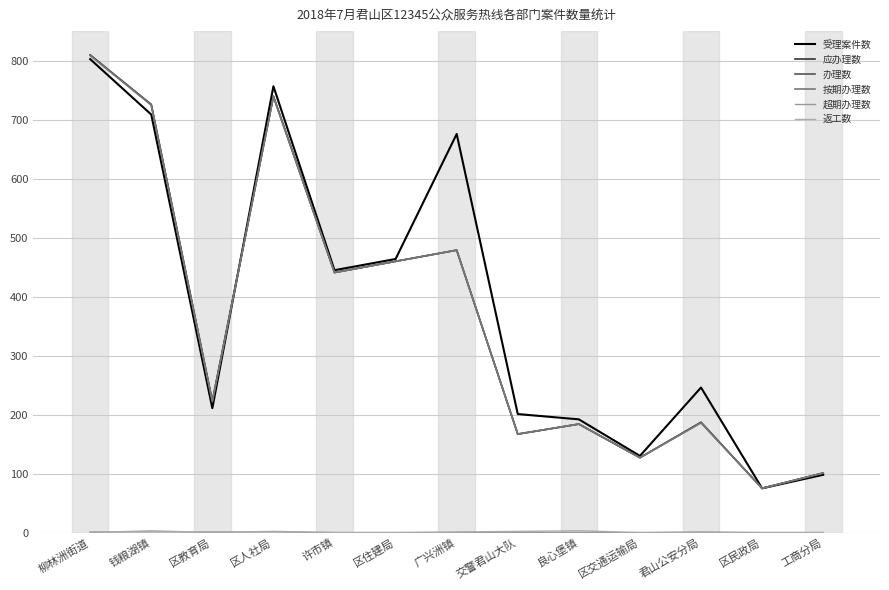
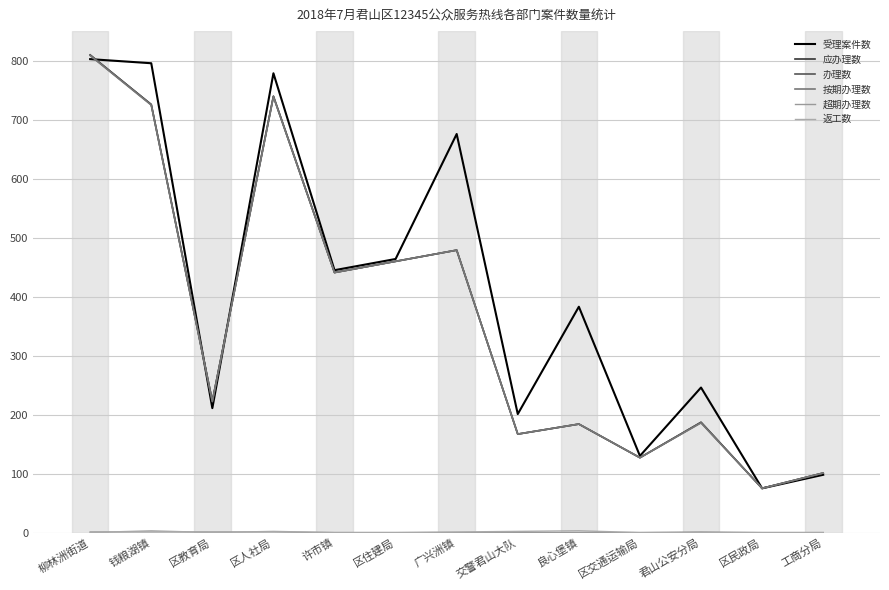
受理案件数, 钱粮湖镇: 710 -> 800
受理案件数, 区人社局: 760 -> 780
受理案件数, 良心堡镇: 190 -> 380
